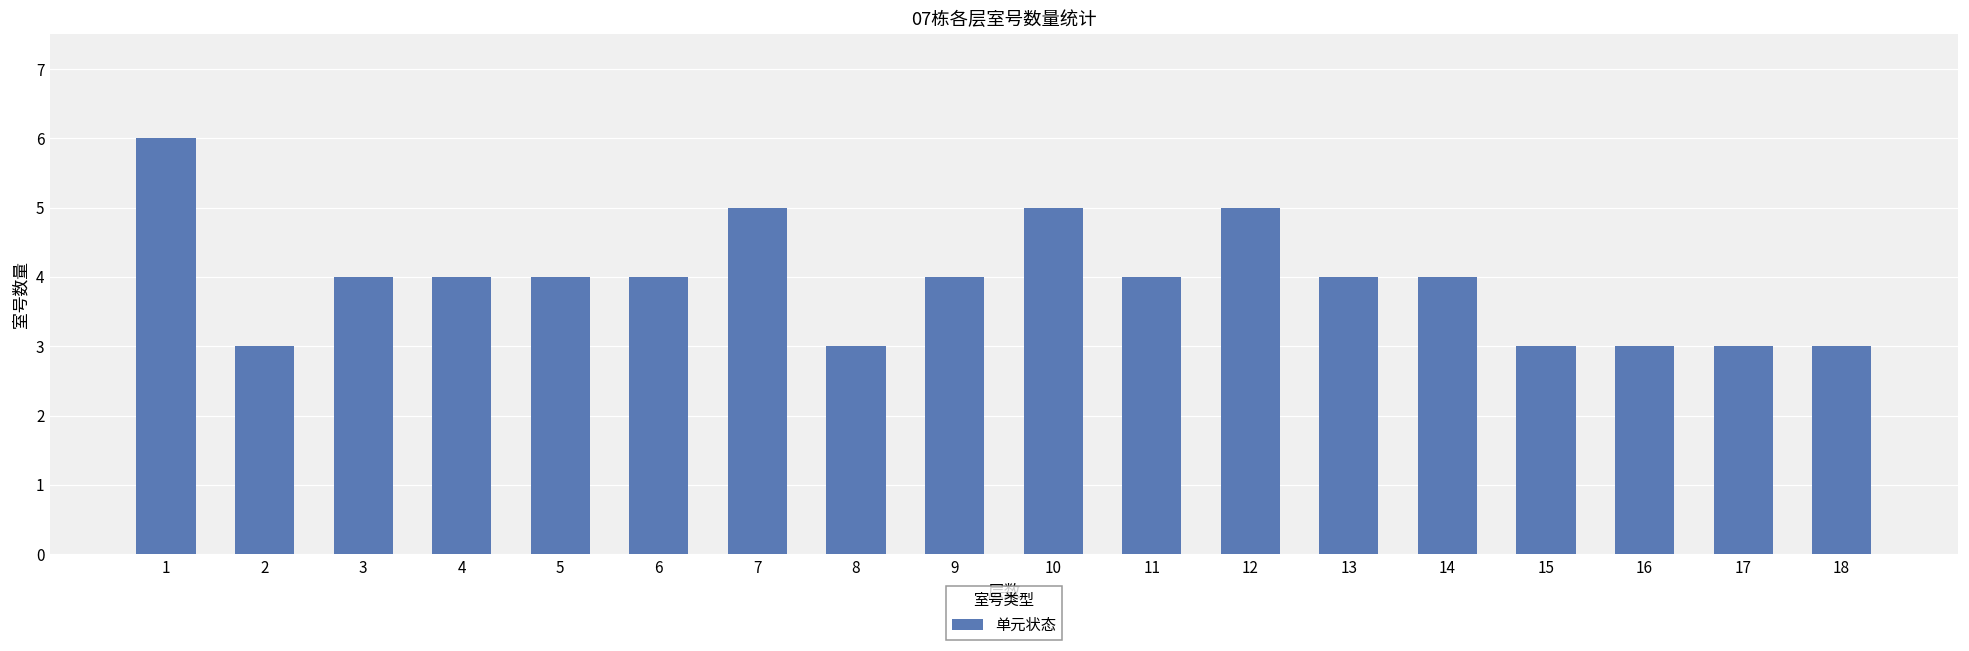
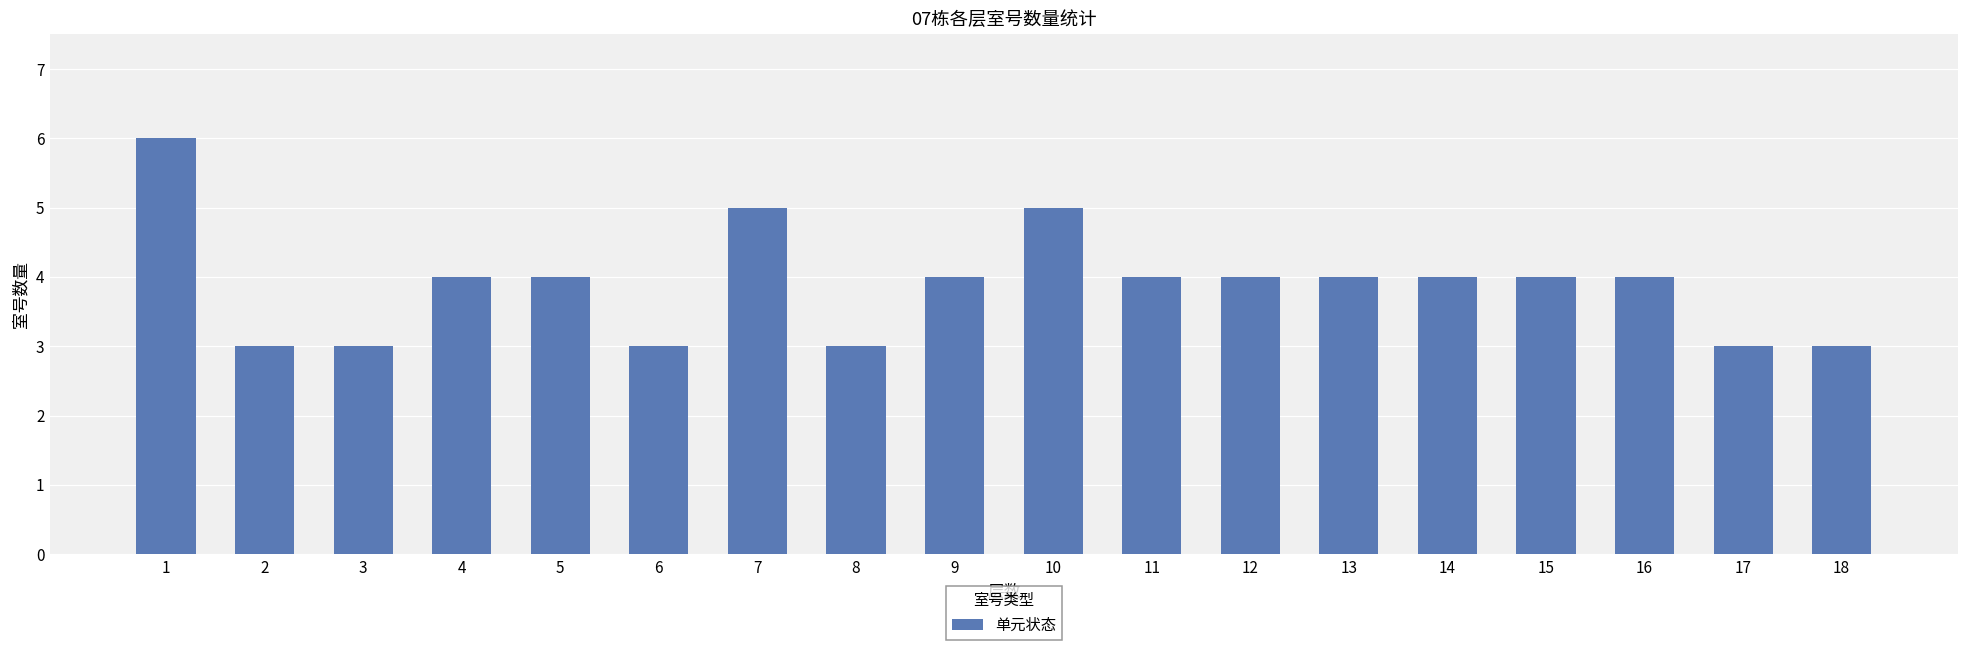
3: 4 -> 3
6: 4 -> 3
12: 5 -> 4
15: 3 -> 4
16: 3 -> 4
